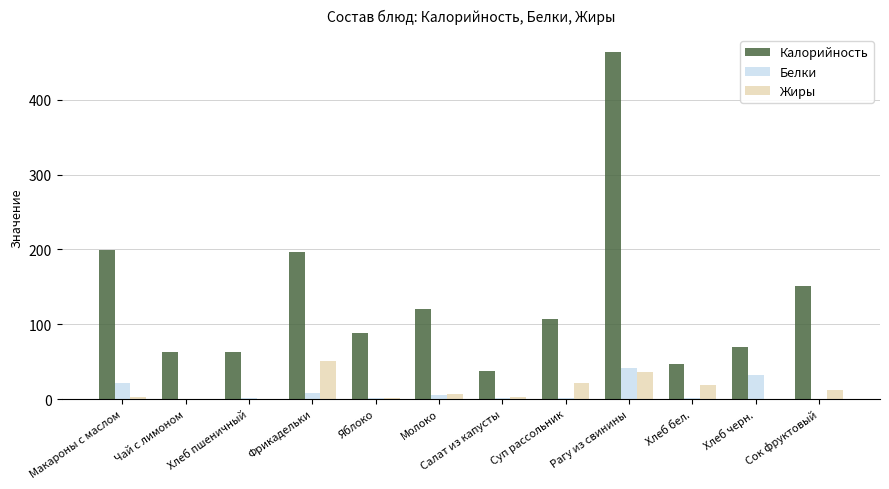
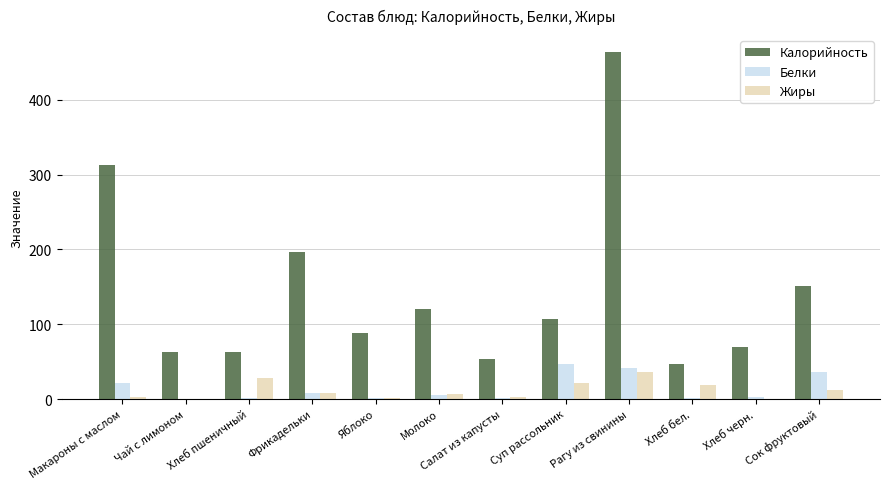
Калорийность, Макароны с маслом: 200 -> 310
Жиры, Хлеб пшеничный: 0 -> 30
Жиры, Фрикадельки: 50 -> 10
Калорийность, Салат из капусты: 40 -> 50
Белки, Суп рассольник: 0 -> 50
Белки, Хлеб черн.: 30 -> 0
Белки, Сок фруктовый: 0 -> 40
